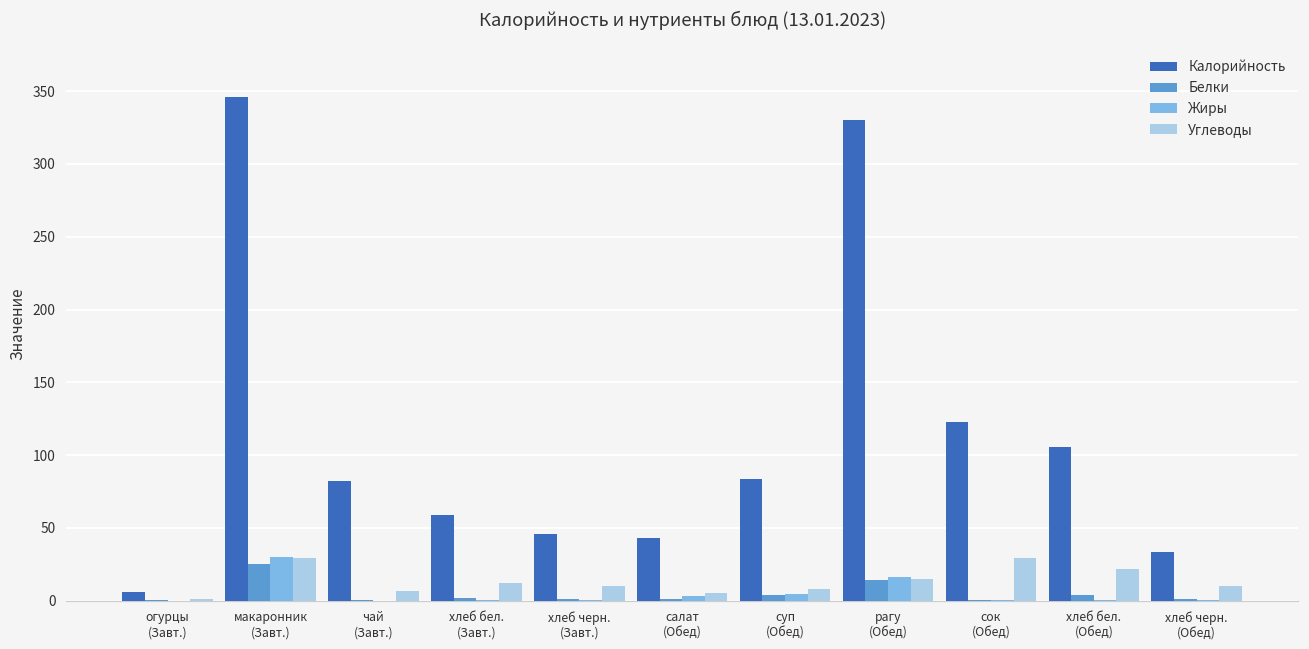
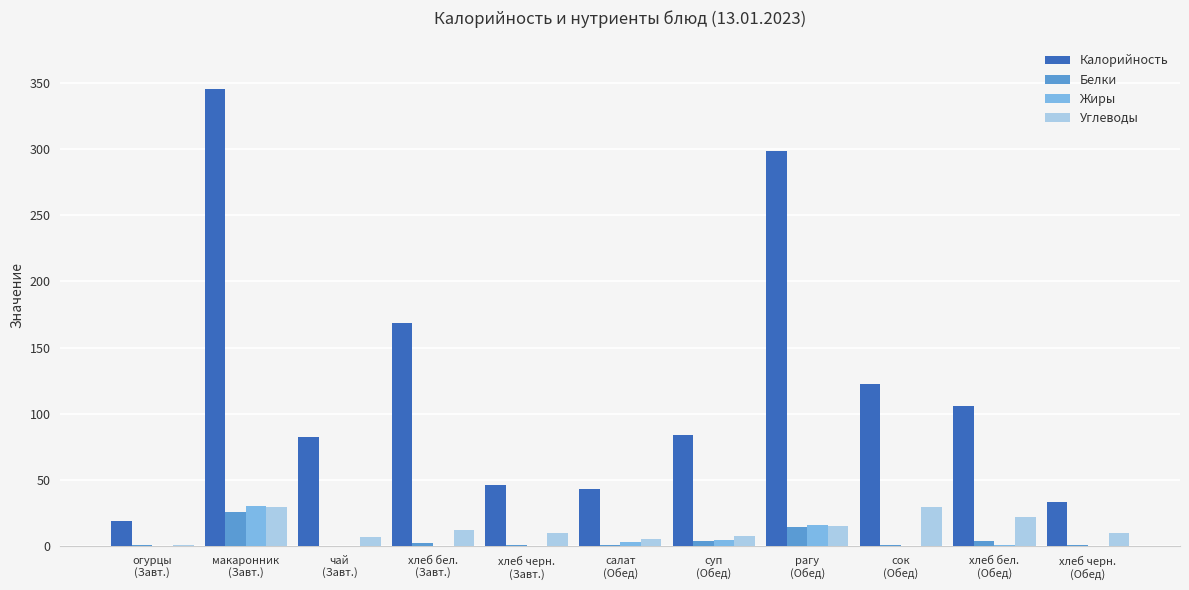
Калорийность, огурцы (Завт.): 6 -> 19
Калорийность, хлеб бел. (Завт.): 59 -> 169
Калорийность, рагу (Обед): 330 -> 298
